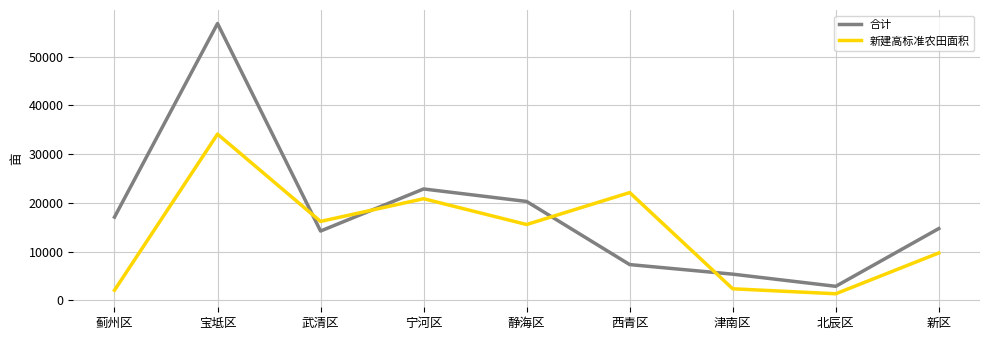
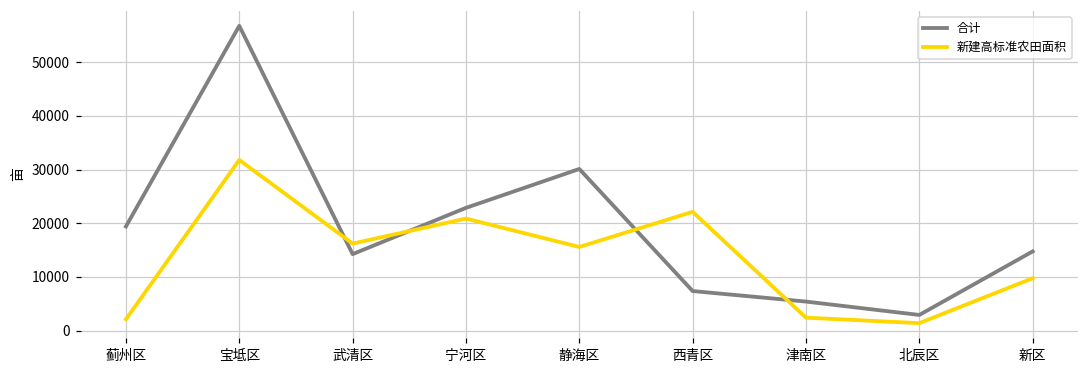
合计, 蓟州区: 17000 -> 19000
新建高标准农田面积, 宝坻区: 34000 -> 32000
合计, 静海区: 20000 -> 30000
